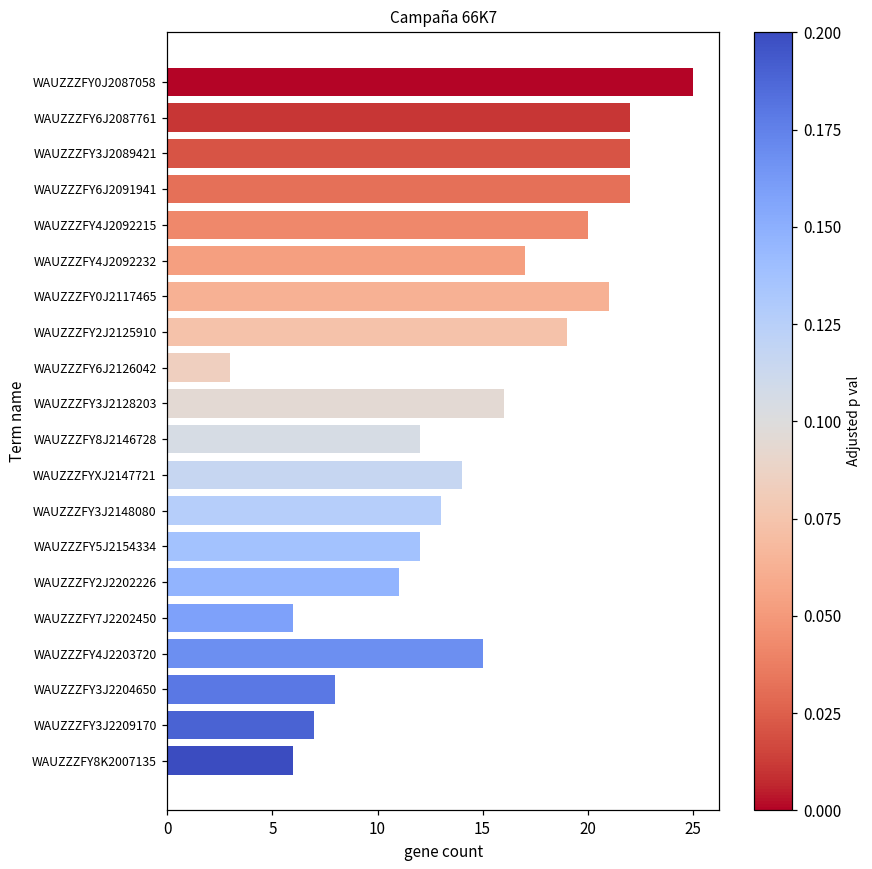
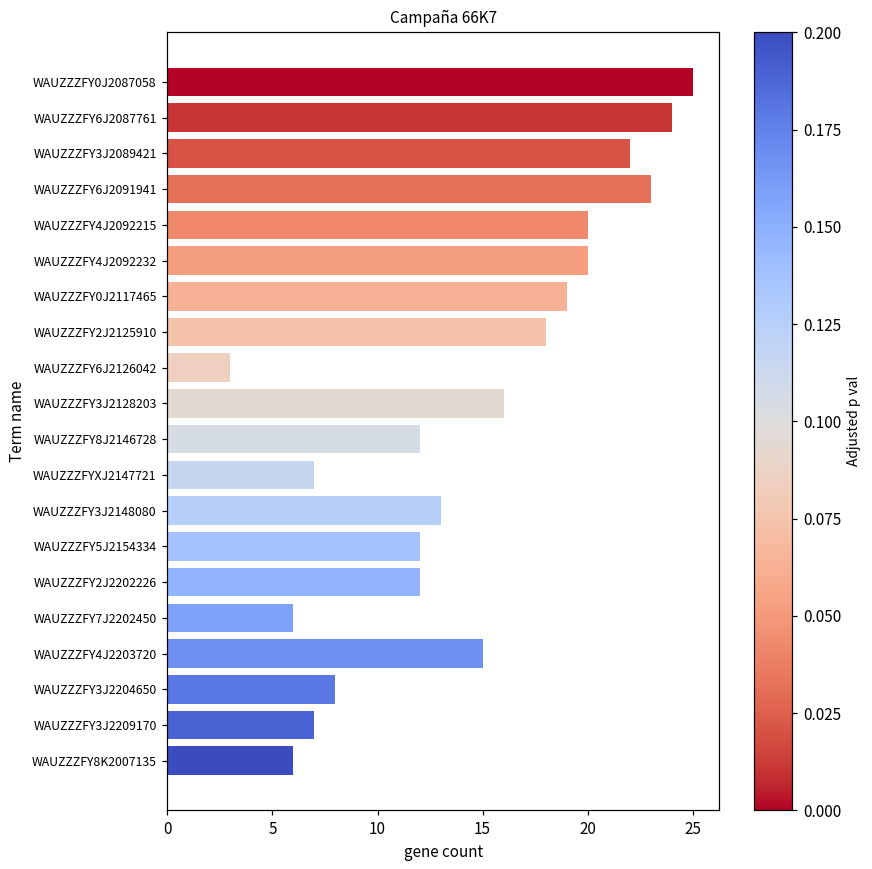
WAUZZZFY6J2087761: 22 -> 24
WAUZZZFY6J2091941: 22 -> 23
WAUZZZFY4J2092232: 17 -> 20
WAUZZZFY0J2117465: 21 -> 19
WAUZZZFY2J2125910: 19 -> 18
WAUZZZFYXJ2147721: 14 -> 7
WAUZZZFY2J2202226: 11 -> 12
